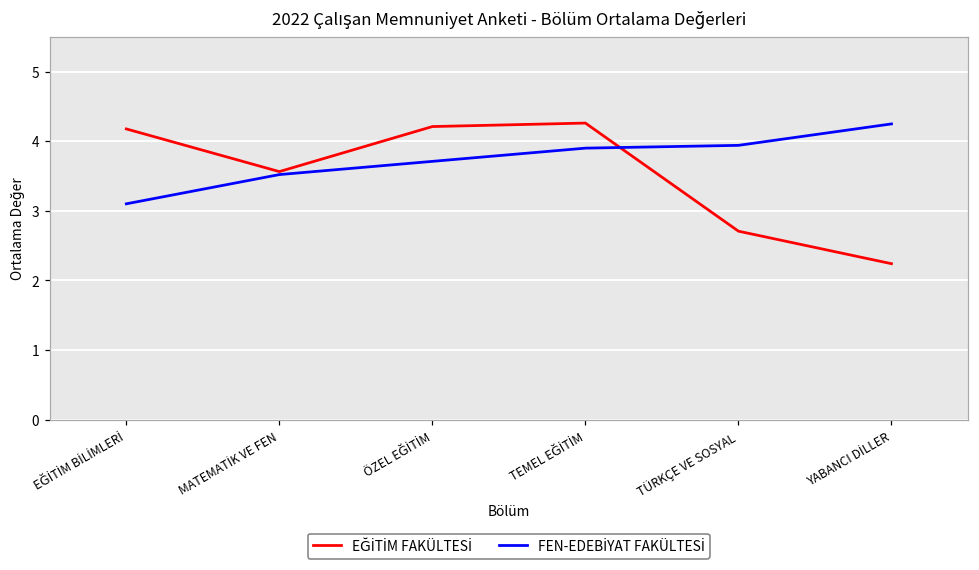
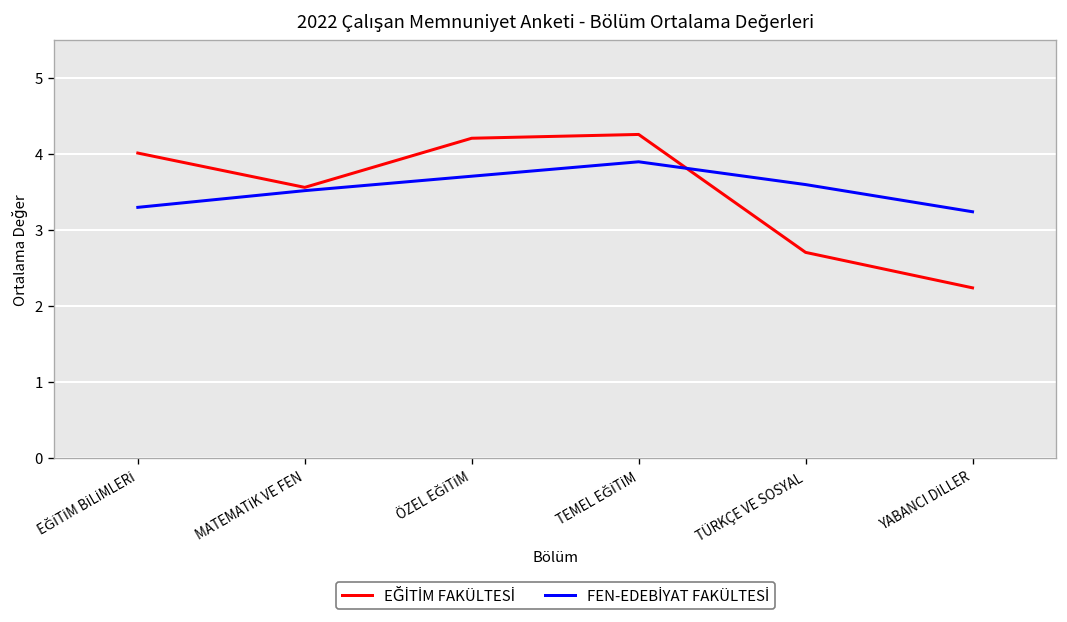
EĞİTİM FAKÜLTESİ, EĞİTİM BİLİMLERİ: 4.2 -> 4.0
FEN-EDEBİYAT FAKÜLTESİ, EĞİTİM BİLİMLERİ: 3.1 -> 3.3
FEN-EDEBİYAT FAKÜLTESİ, TÜRKÇE VE SOSYAL: 3.9 -> 3.6
FEN-EDEBİYAT FAKÜLTESİ, YABANCI DİLLER: 4.2 -> 3.2
